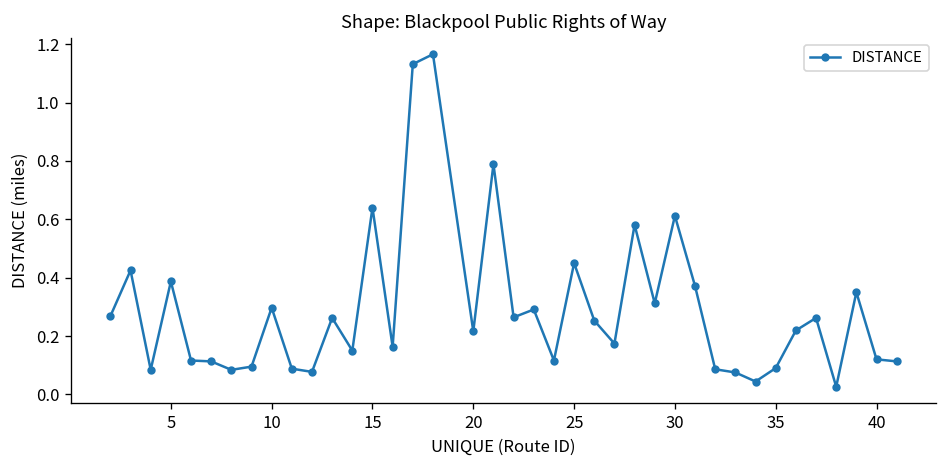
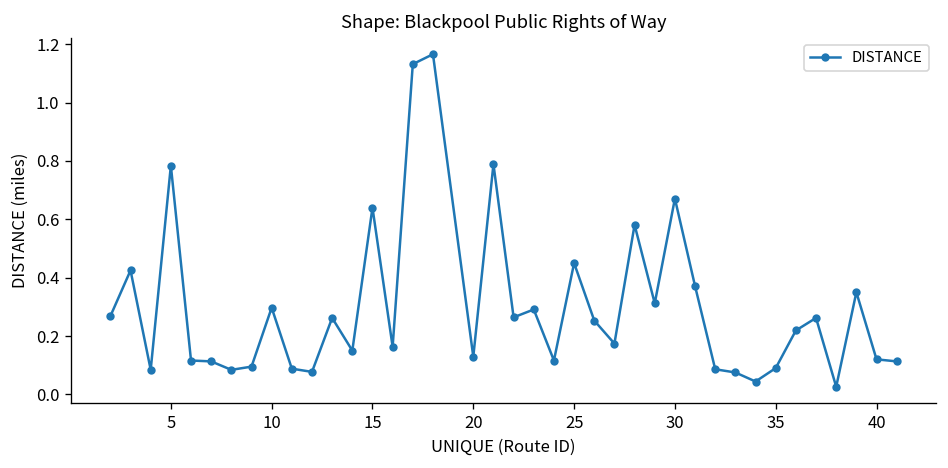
5: 0.39 -> 0.78
20: 0.22 -> 0.13
30: 0.61 -> 0.67
